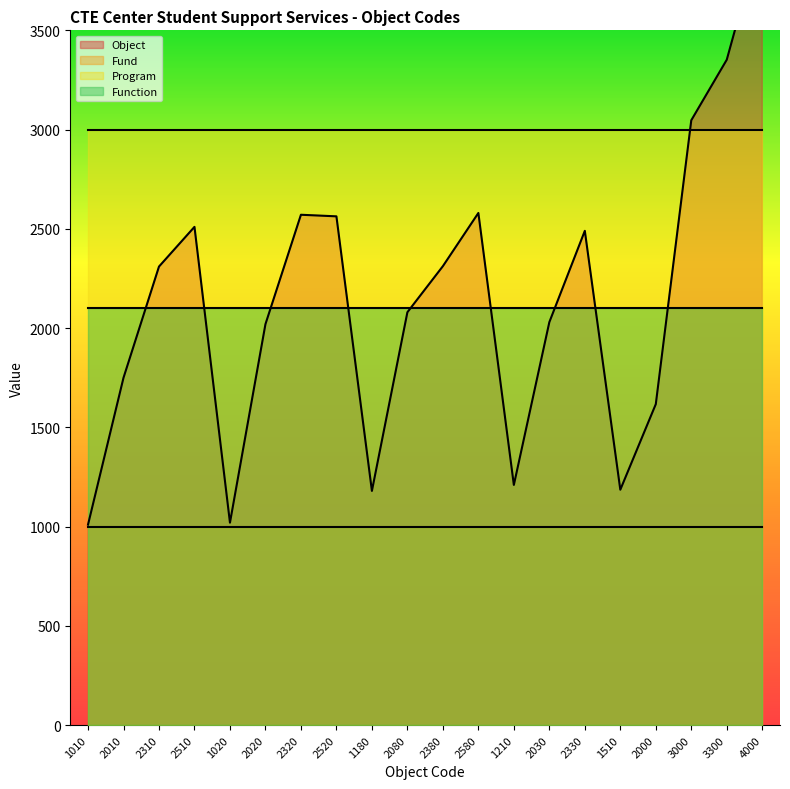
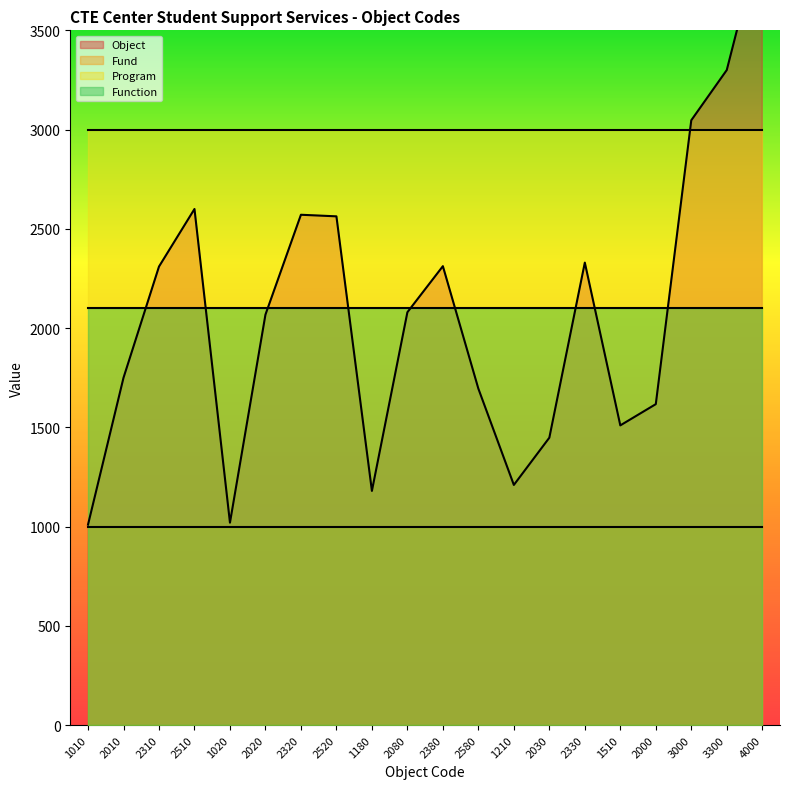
Object, 2510: 2510 -> 2600
Object, 2020: 2020 -> 2070
Object, 2580: 2580 -> 1700
Object, 2030: 2030 -> 1450
Object, 2330: 2490 -> 2330
Object, 1510: 1190 -> 1510
Object, 3300: 3350 -> 3300
